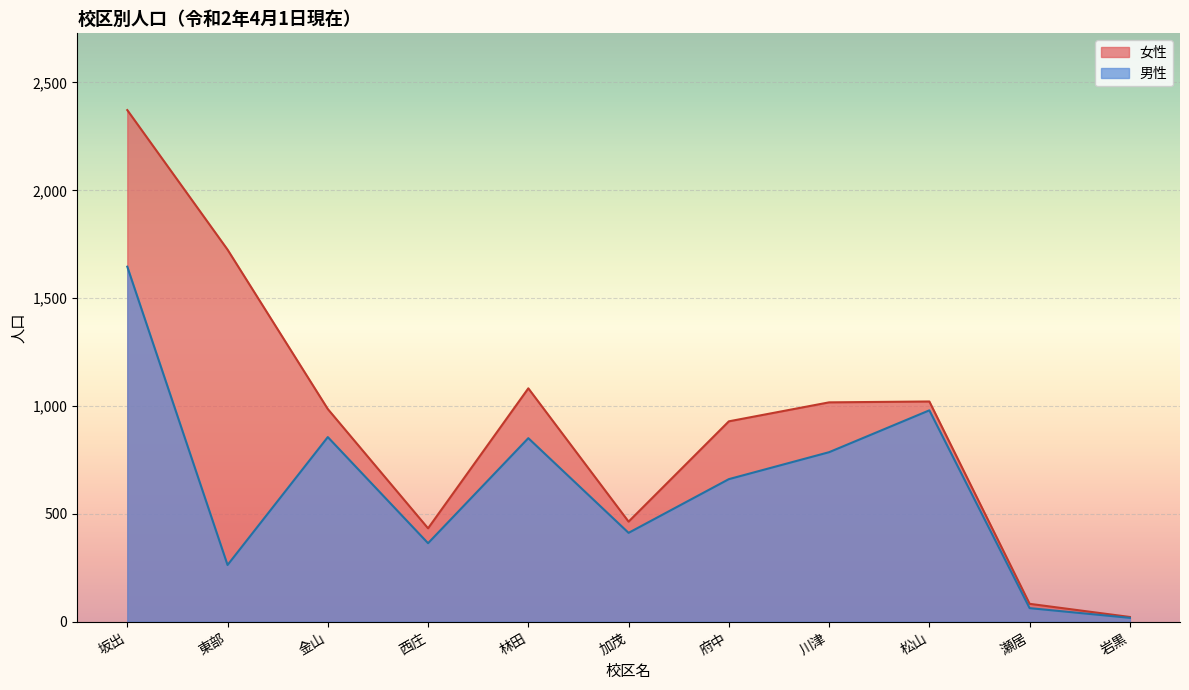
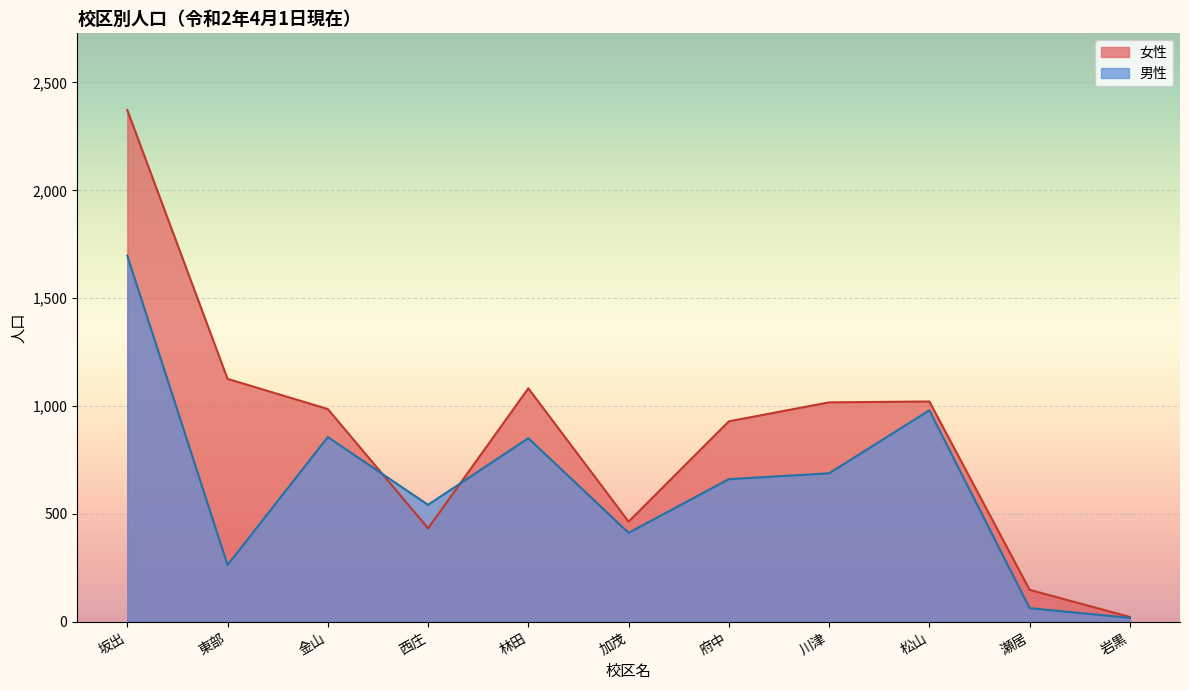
男性, 坂出: 1,650 -> 1,700
女性, 東部: 1,730 -> 1,130
男性, 西庄: 360 -> 540
男性, 川津: 790 -> 690
女性, 瀬居: 80 -> 150
